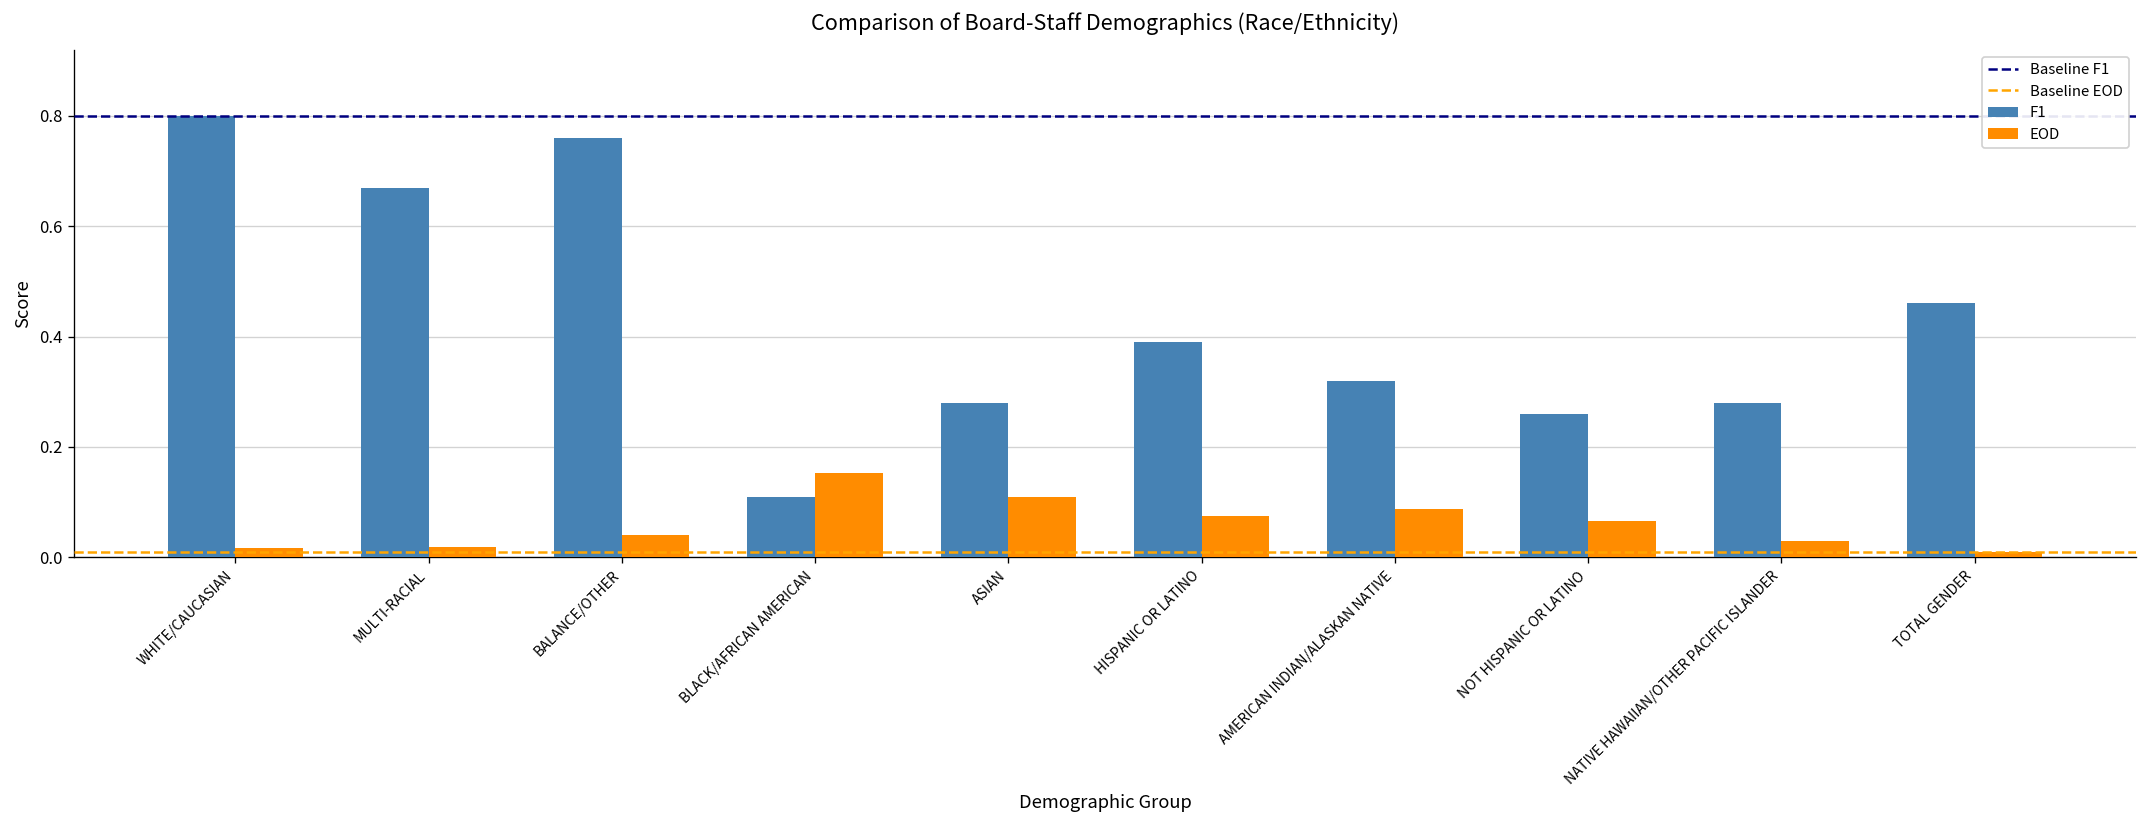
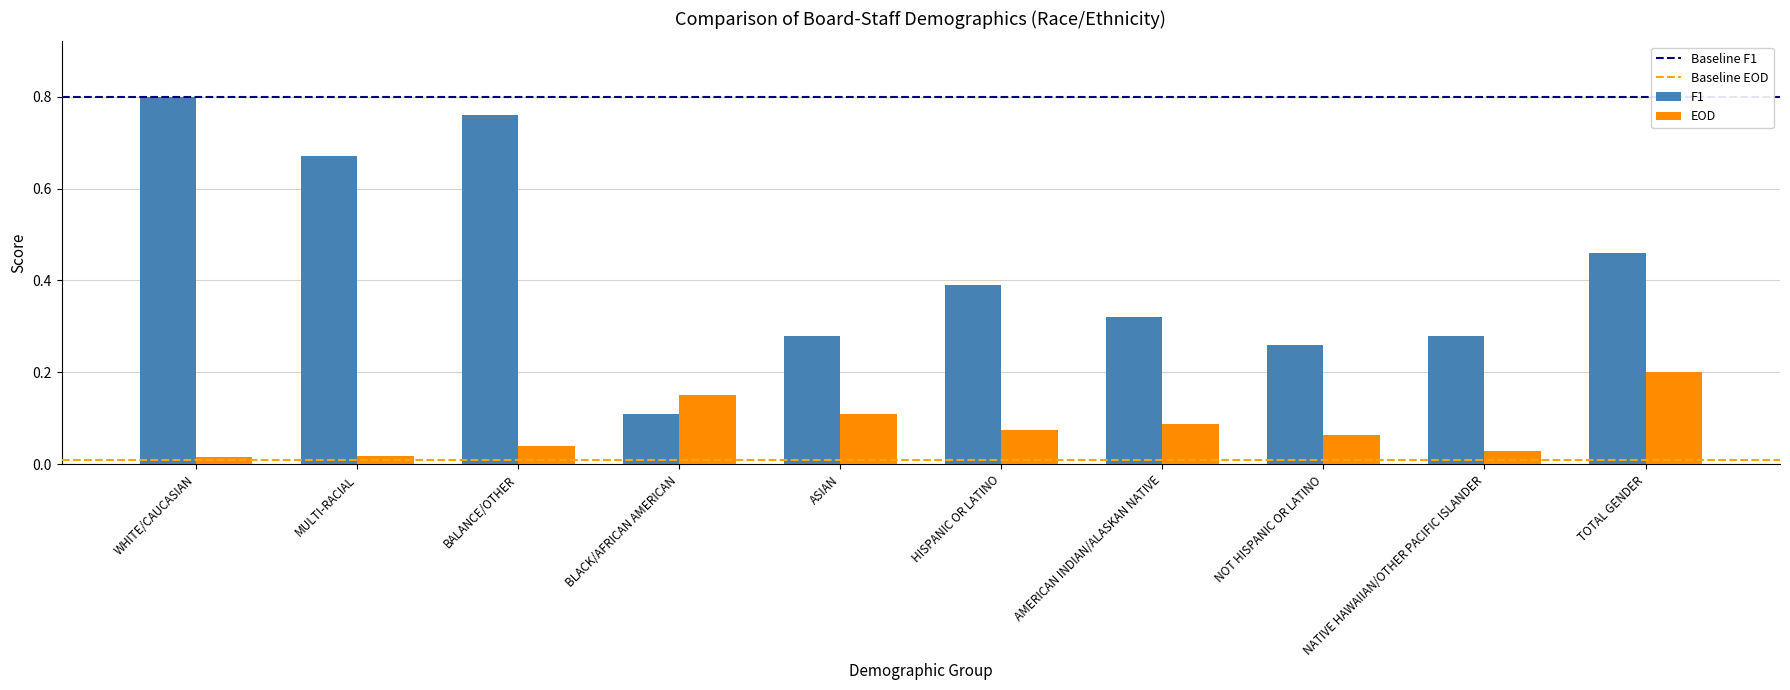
EOD, TOTAL GENDER: 0.01 -> 0.20
